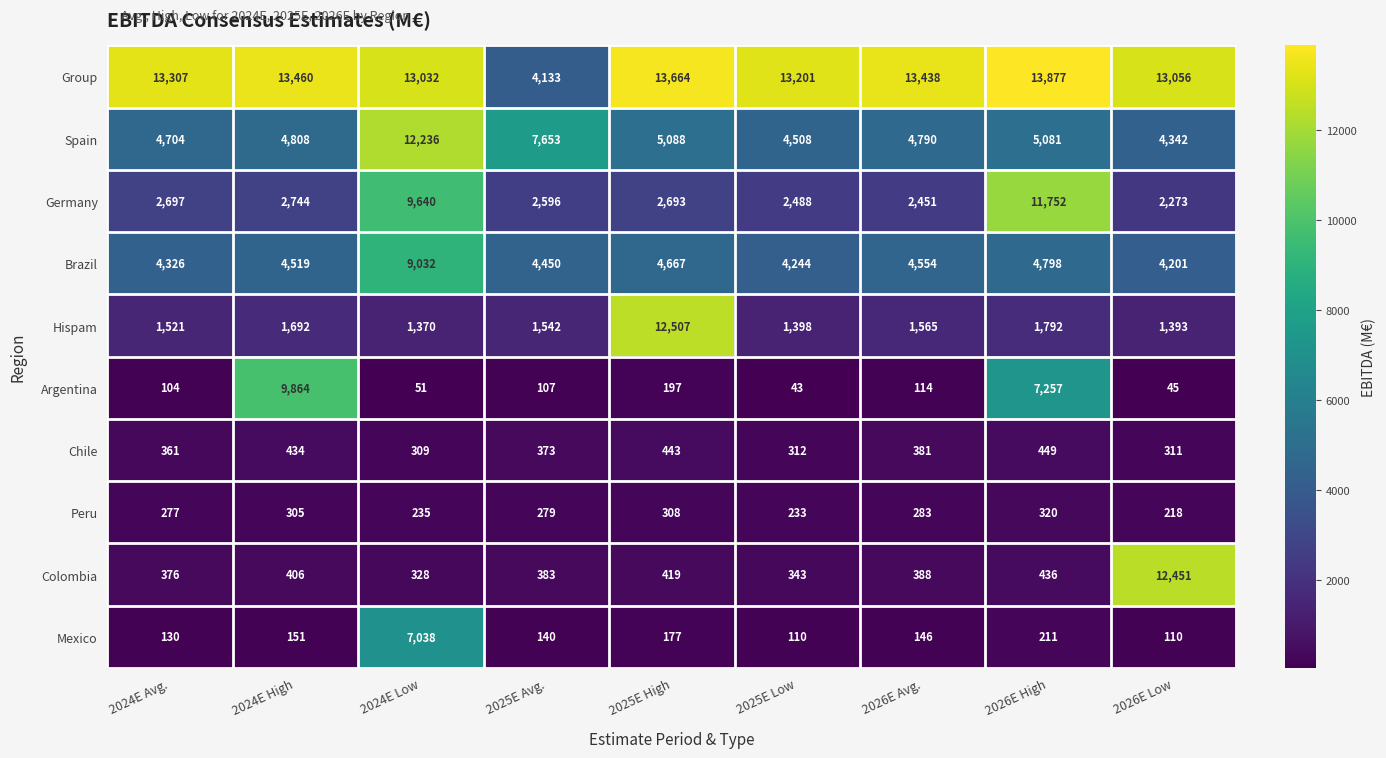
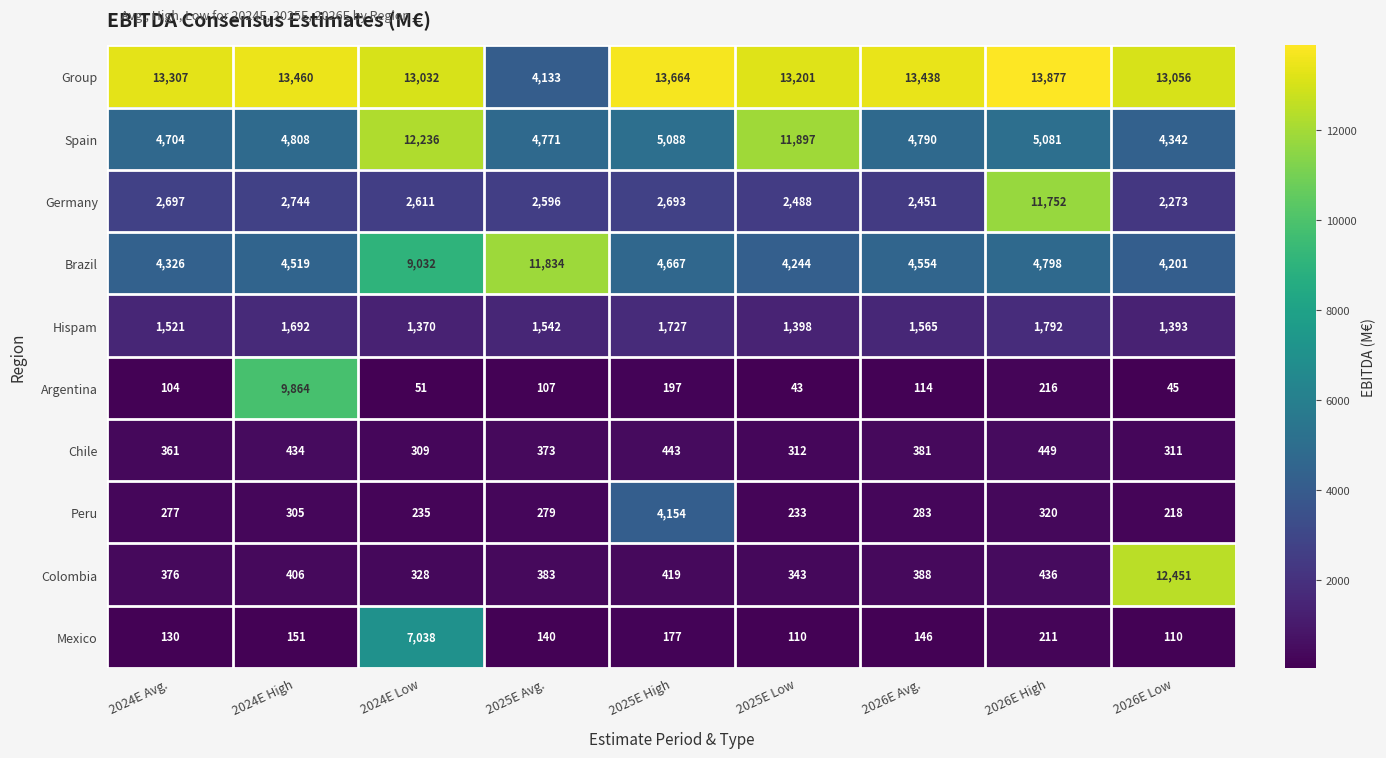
Spain, 2025E Avg.: 7,653 -> 4,771
Spain, 2025E Low: 4,508 -> 11,897
Germany, 2024E Low: 9,640 -> 2,611
Brazil, 2025E Avg.: 4,450 -> 11,834
Hispam, 2025E High: 12,507 -> 1,727
Argentina, 2026E High: 7,257 -> 216
Peru, 2025E High: 308 -> 4,154
